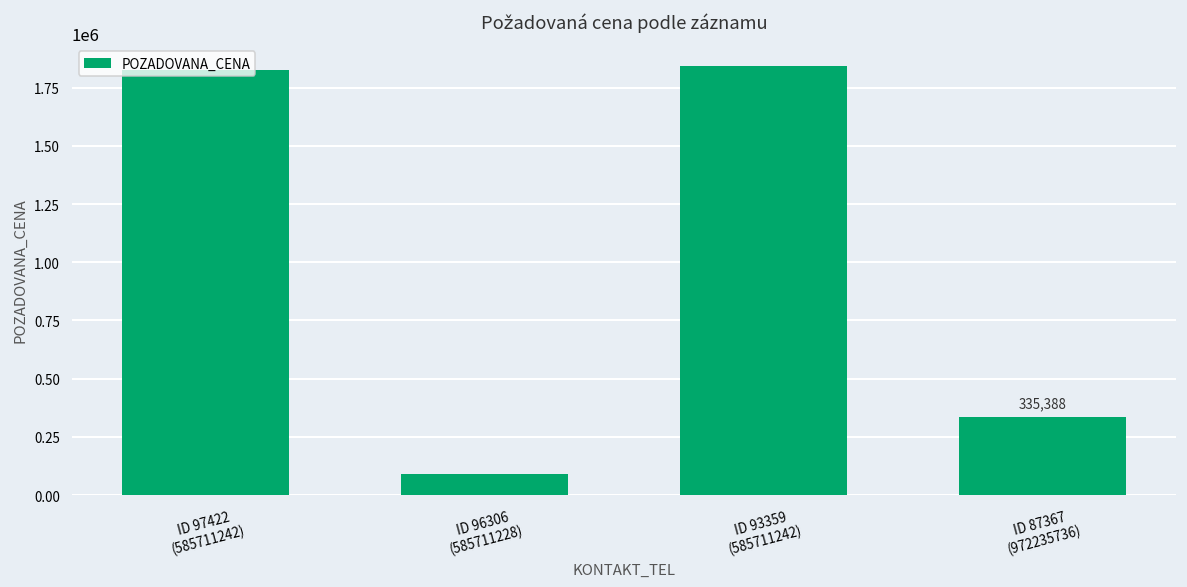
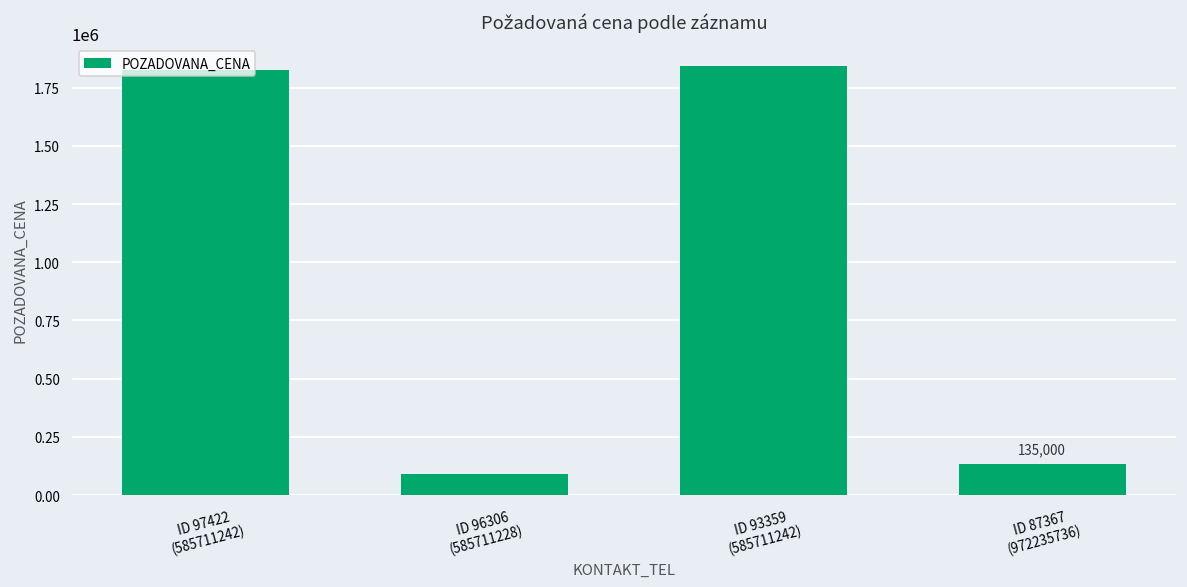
ID 87367 (972235736): 335,388 -> 135,000
